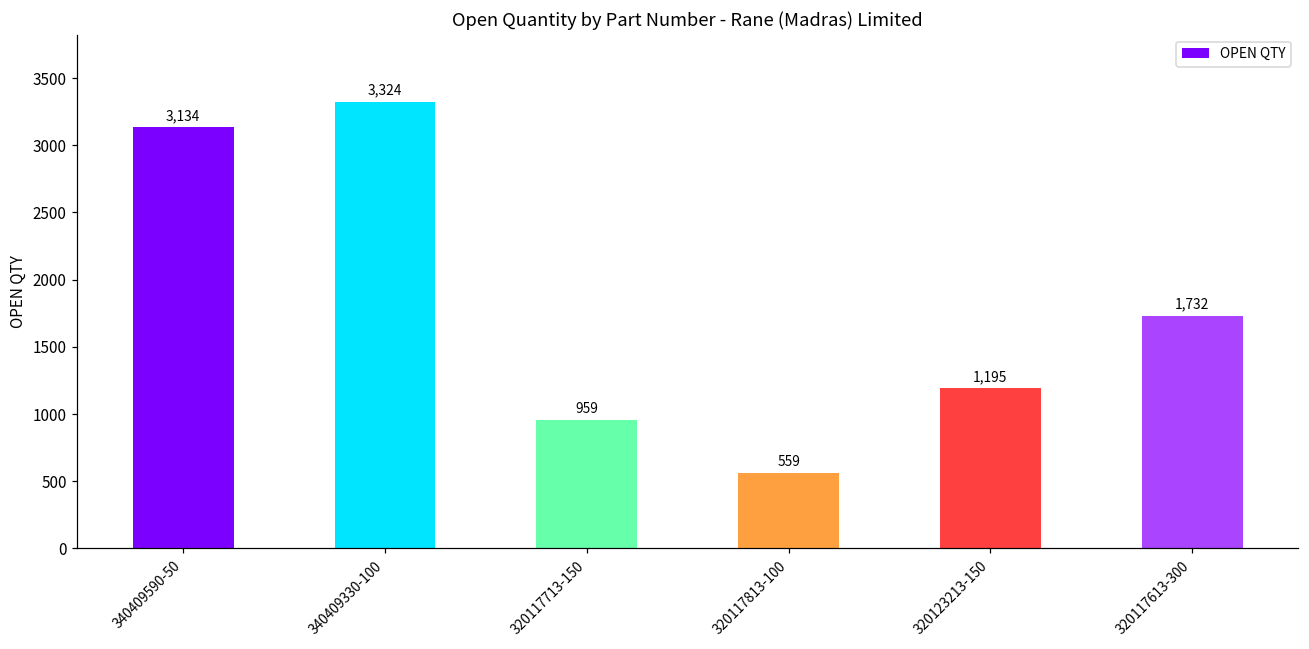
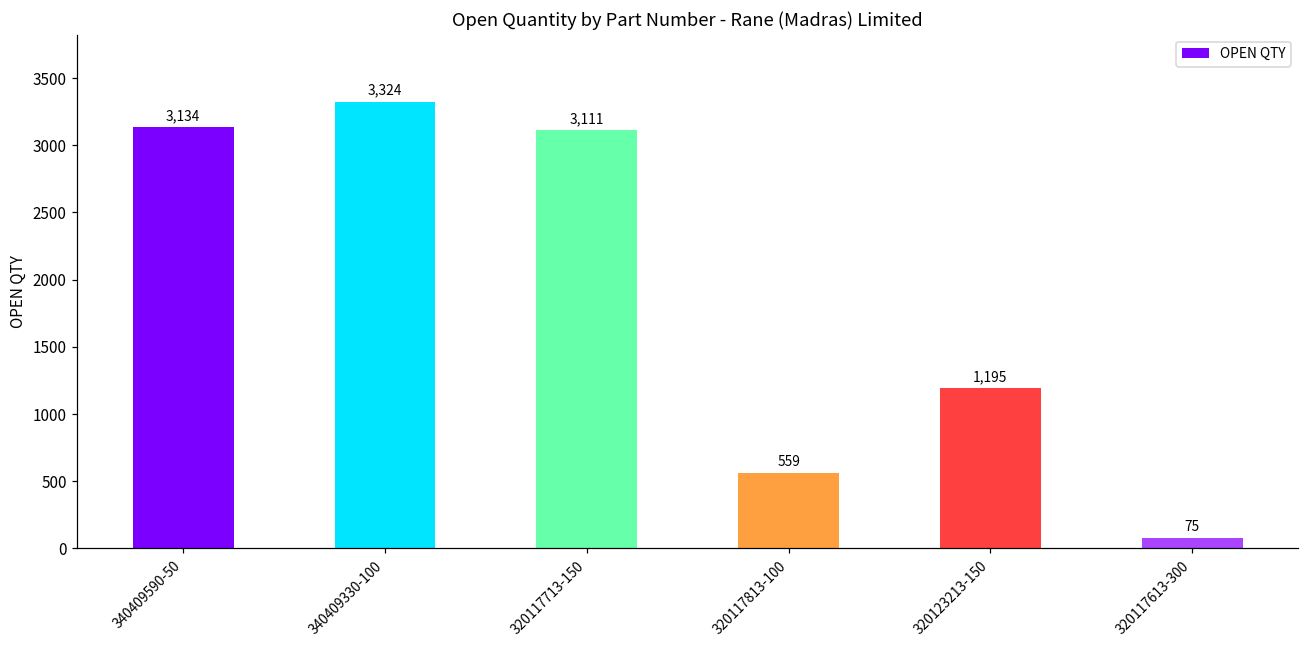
320117713-150: 959 -> 3,111
320117613-300: 1,732 -> 75
